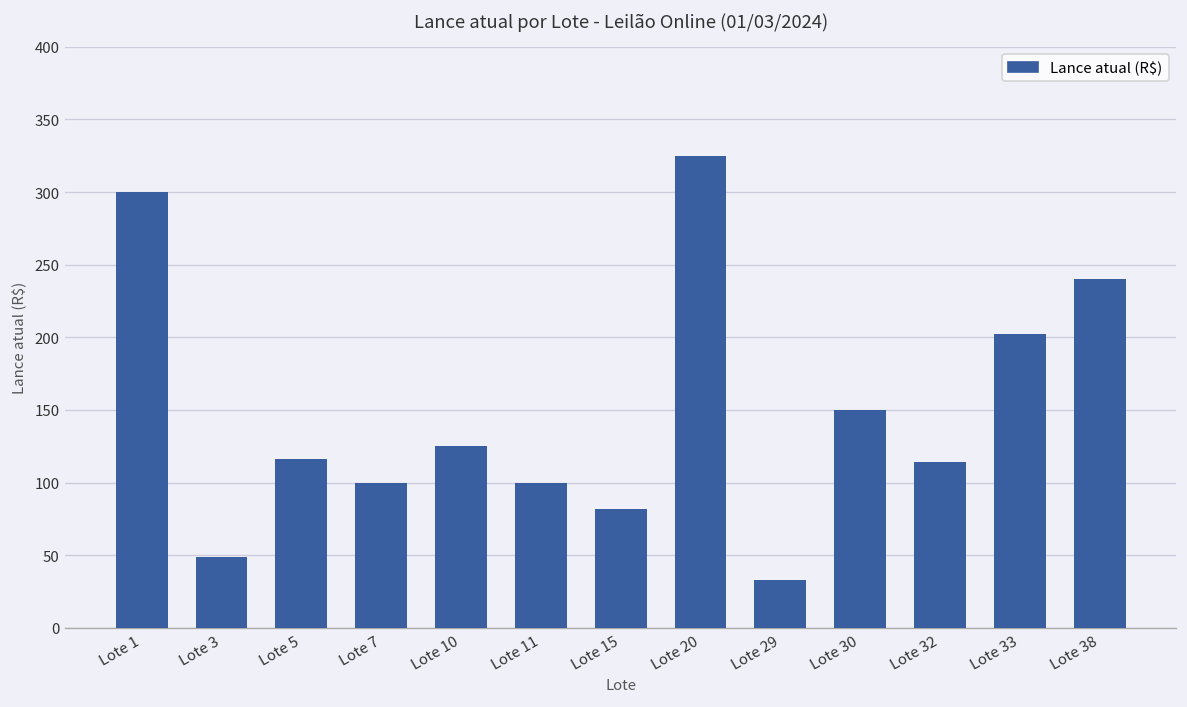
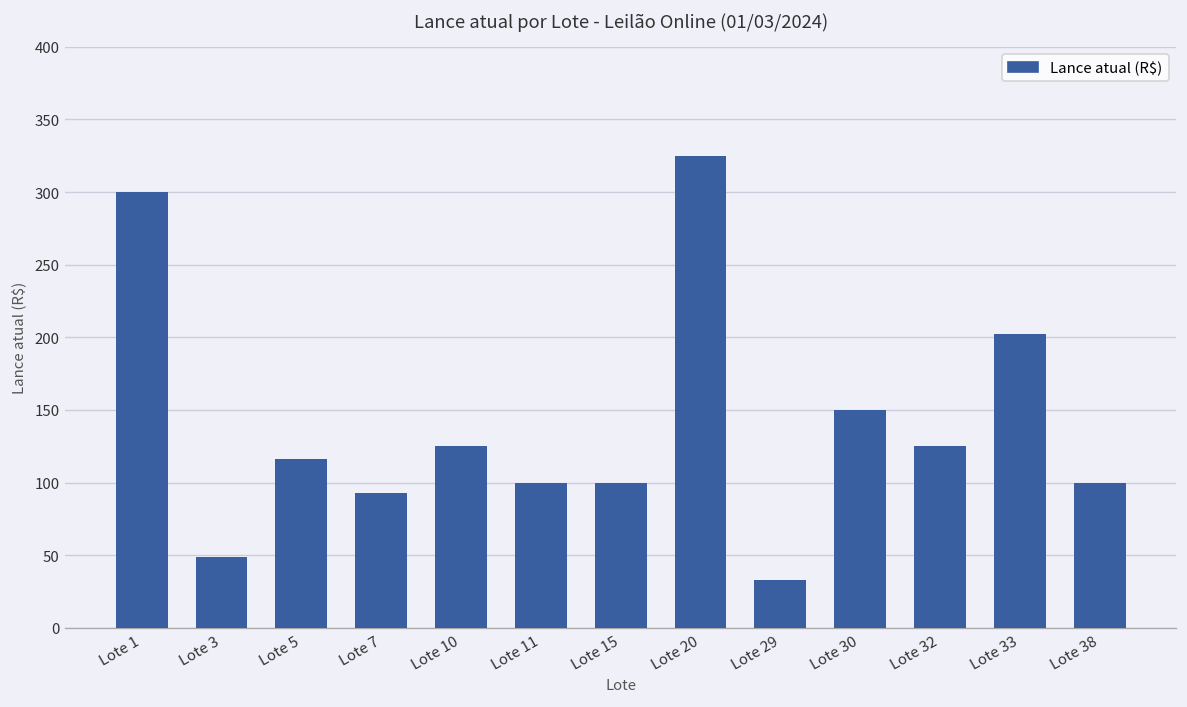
Lote 7: 100 -> 93
Lote 15: 82 -> 100
Lote 32: 114 -> 125
Lote 38: 240 -> 100
